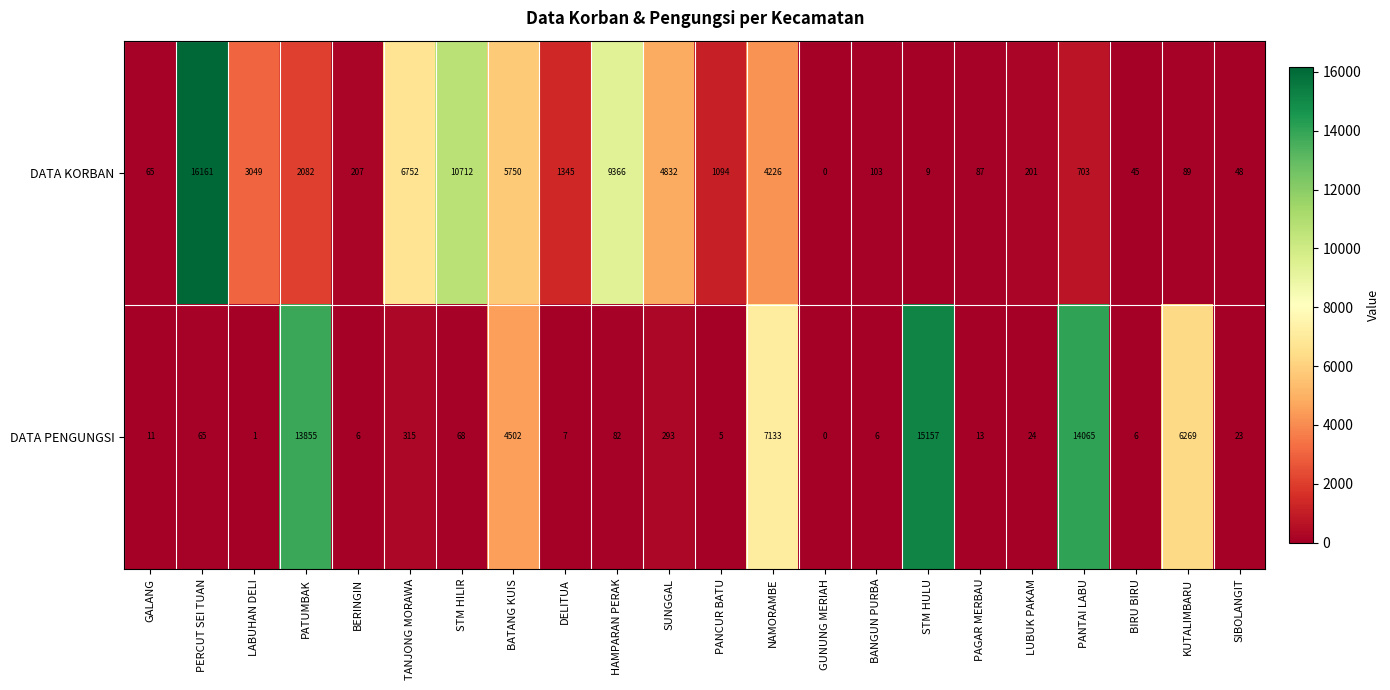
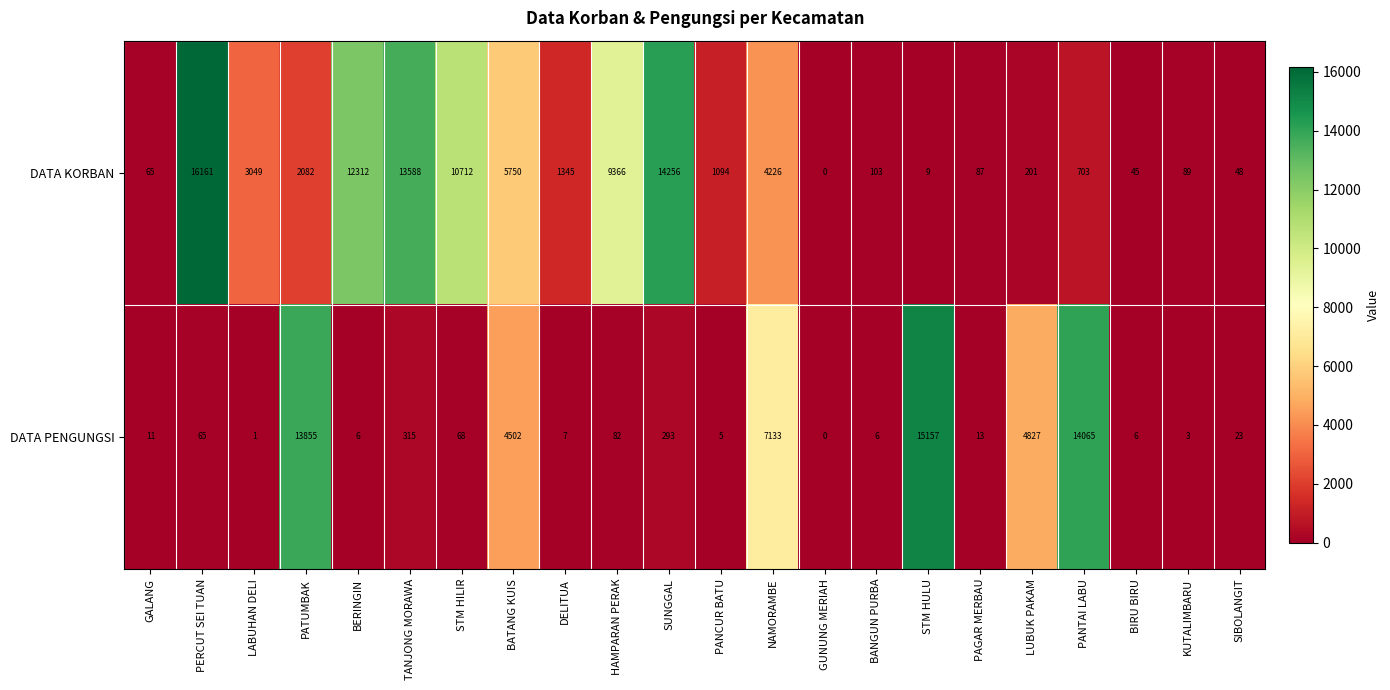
DATA KORBAN, BERINGIN: 207 -> 12312
DATA KORBAN, TANJONG MORAWA: 6752 -> 13588
DATA KORBAN, SUNGGAL: 4832 -> 14256
DATA PENGUNGSI, LUBUK PAKAM: 24 -> 4827
DATA PENGUNGSI, KUTALIMBARU: 6269 -> 3
